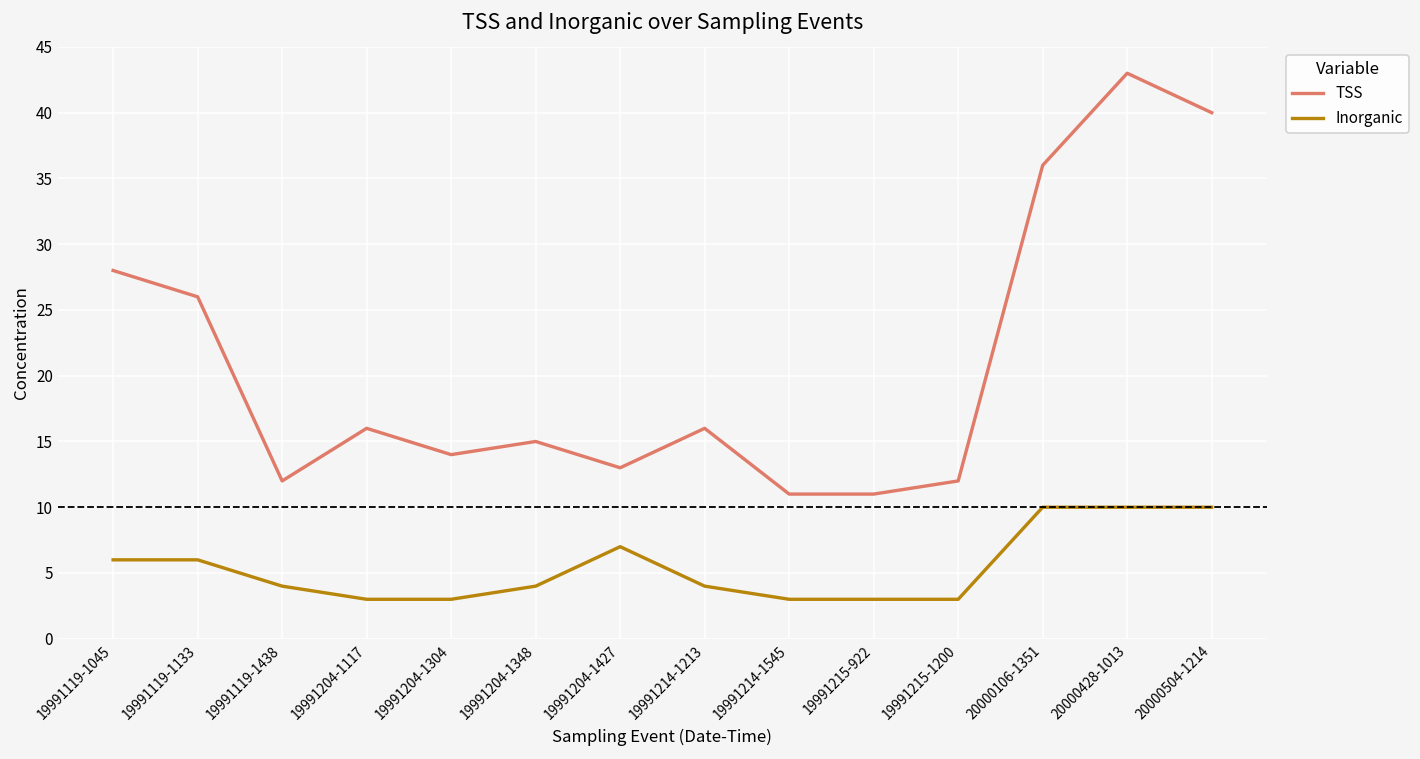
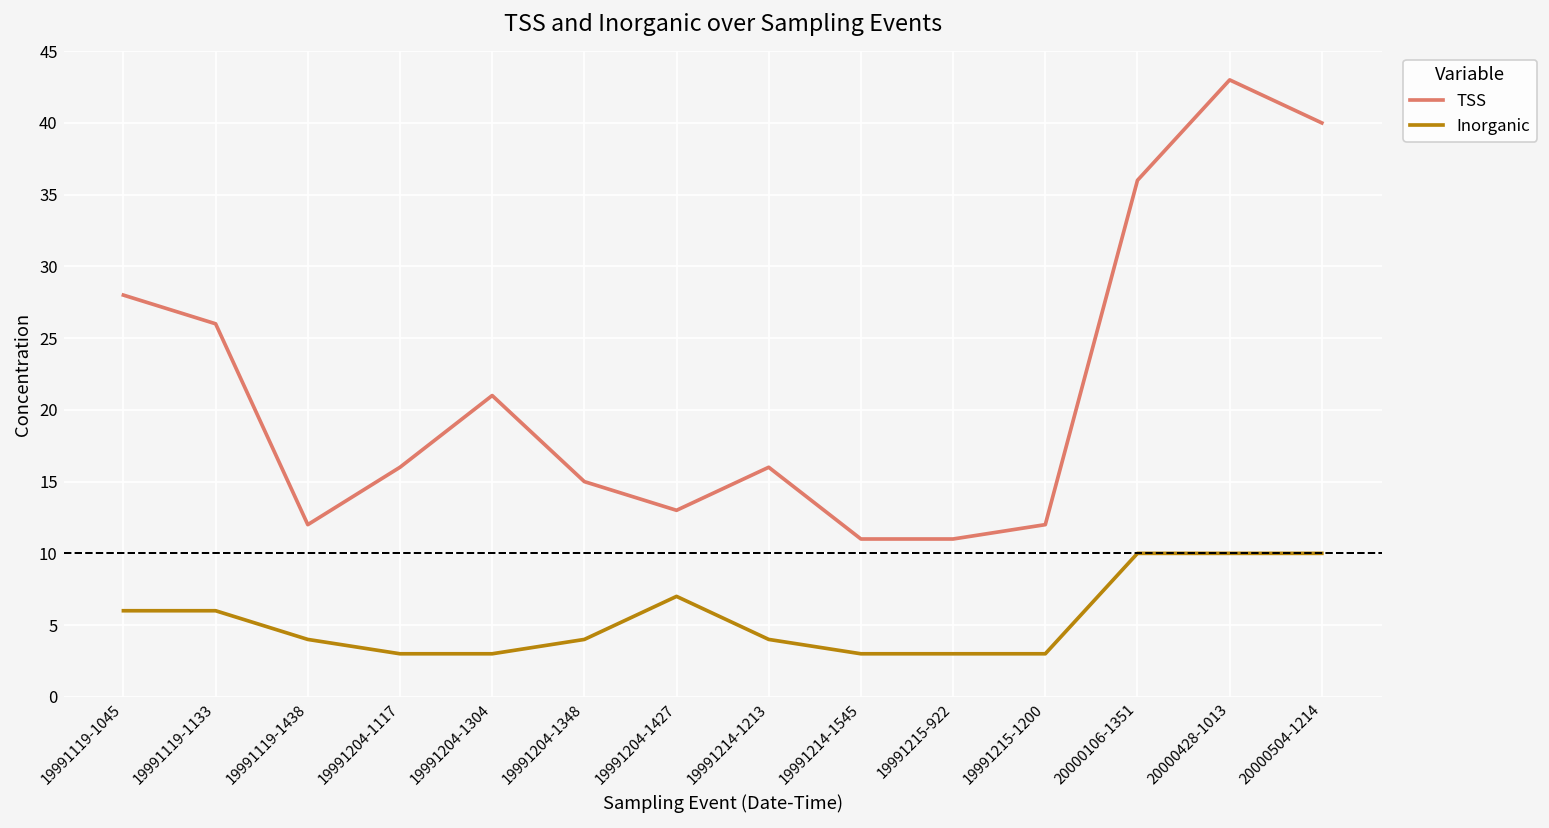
TSS, 19991204-1304: 14 -> 21
